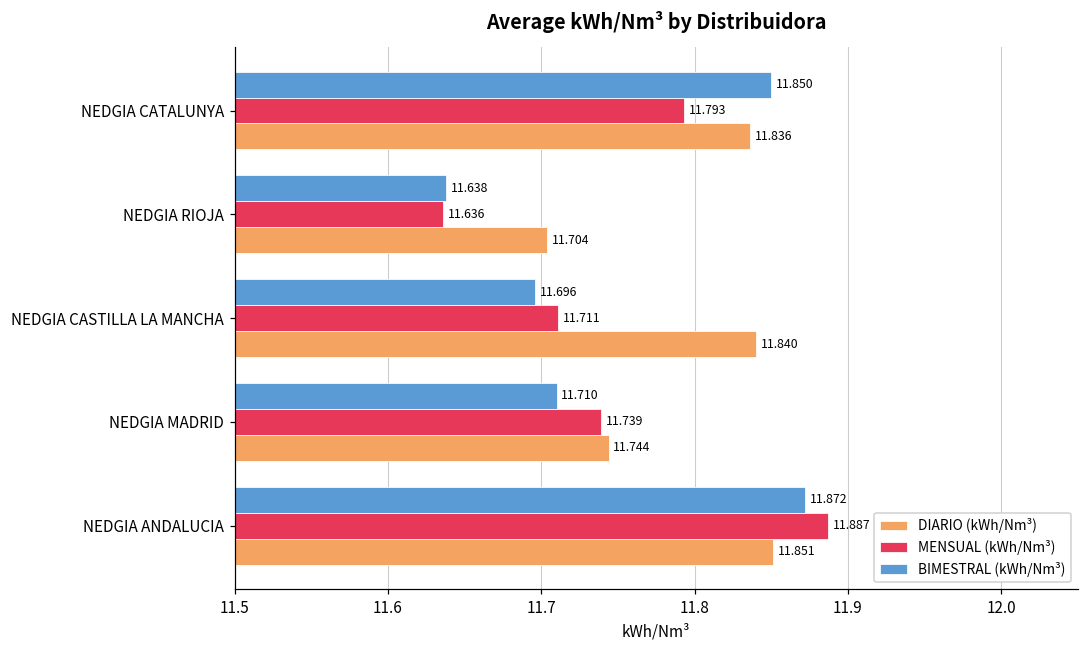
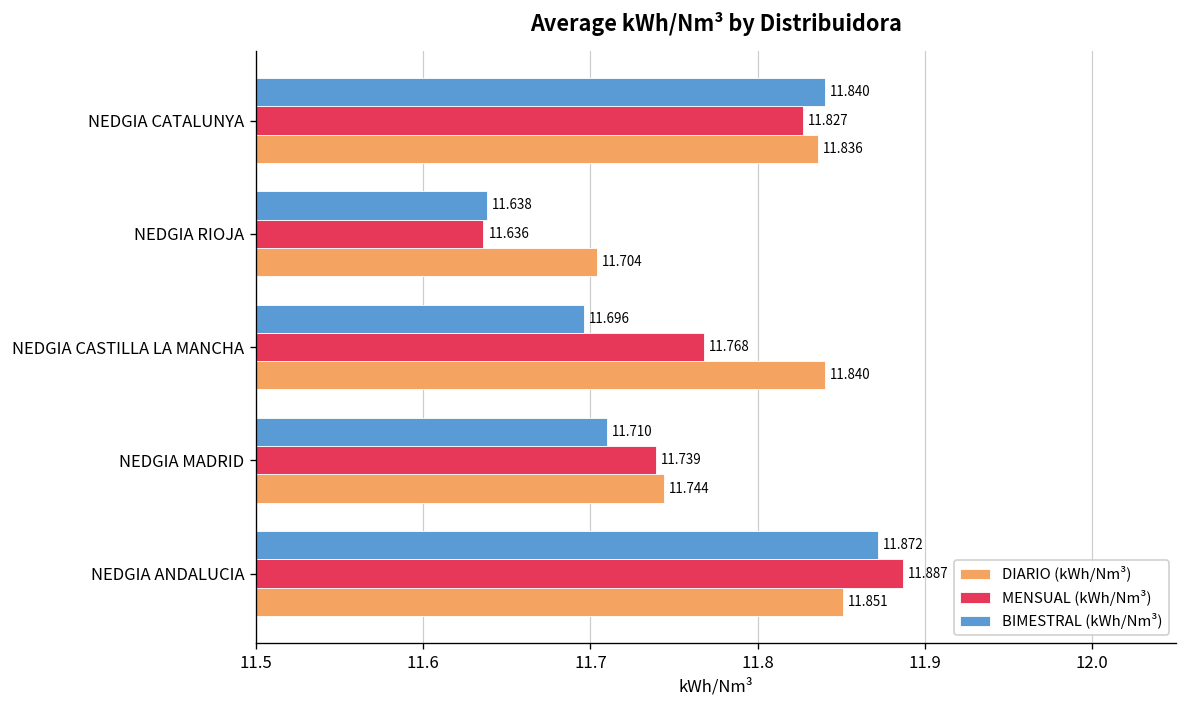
BIMESTRAL (kWh/Nm³), NEDGIA CATALUNYA: 11.850 -> 11.840
MENSUAL (kWh/Nm³), NEDGIA CATALUNYA: 11.793 -> 11.827
MENSUAL (kWh/Nm³), NEDGIA CASTILLA LA MANCHA: 11.711 -> 11.768
